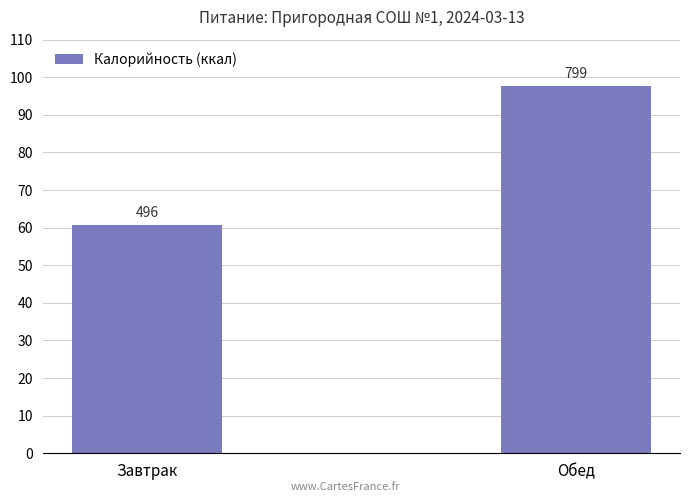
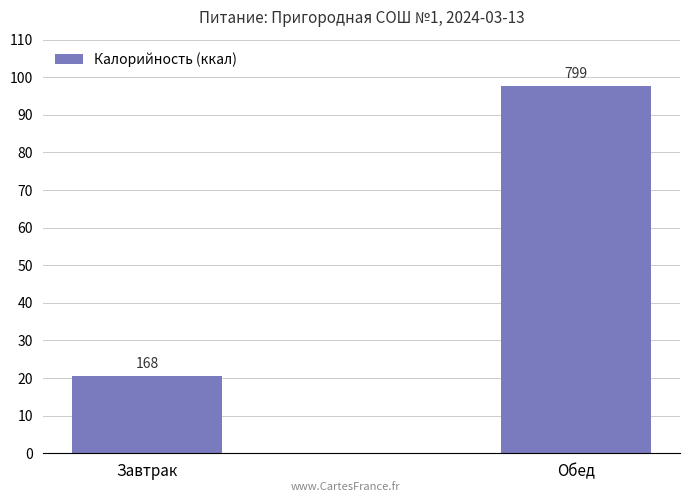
Завтрак: 496 -> 168
